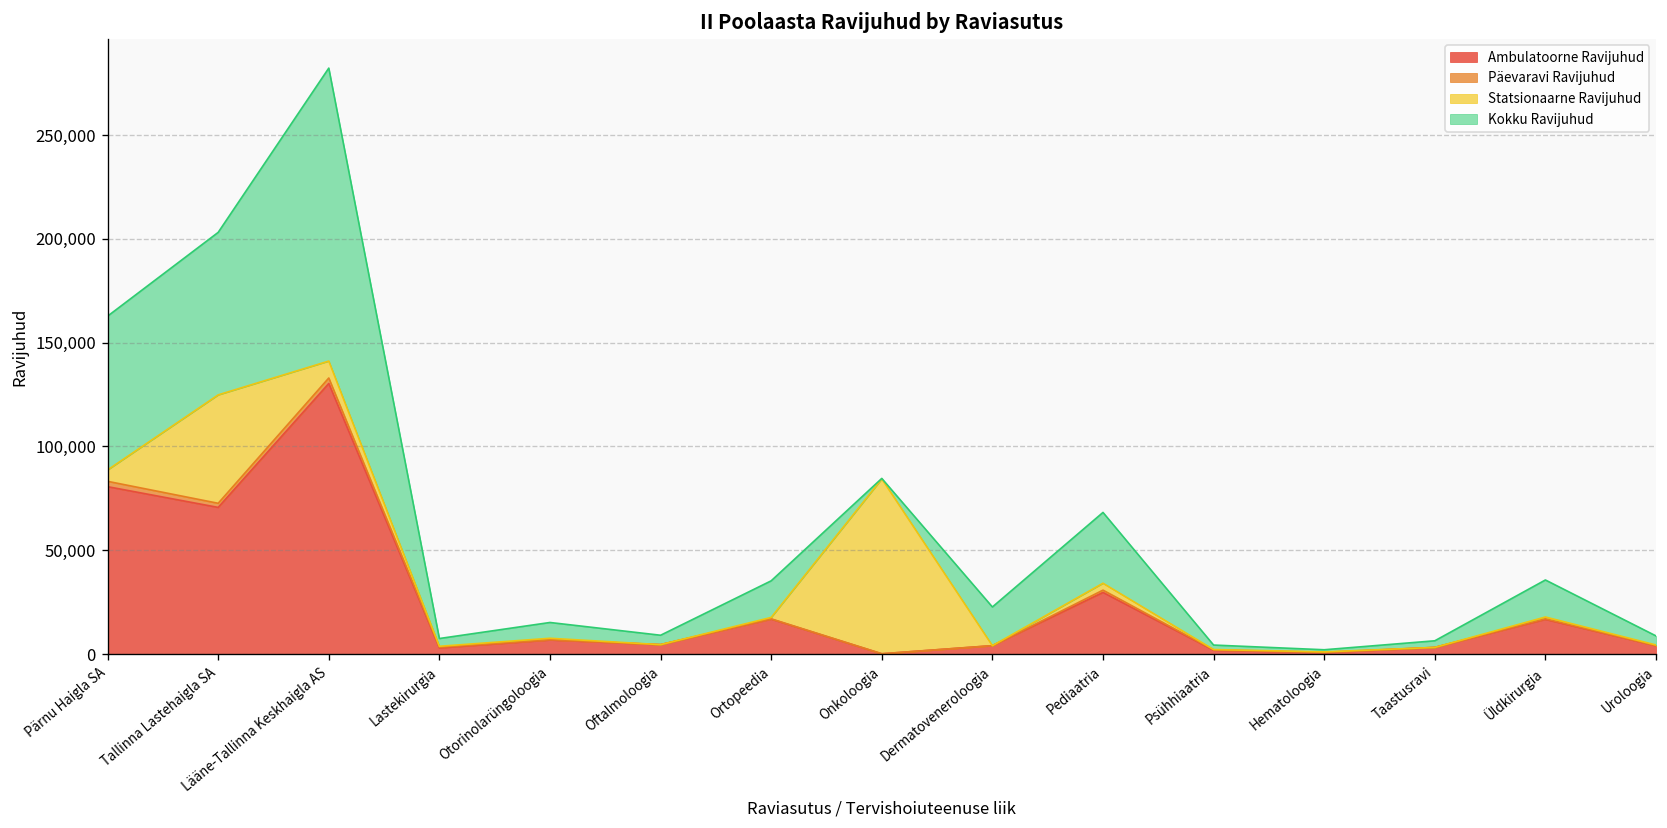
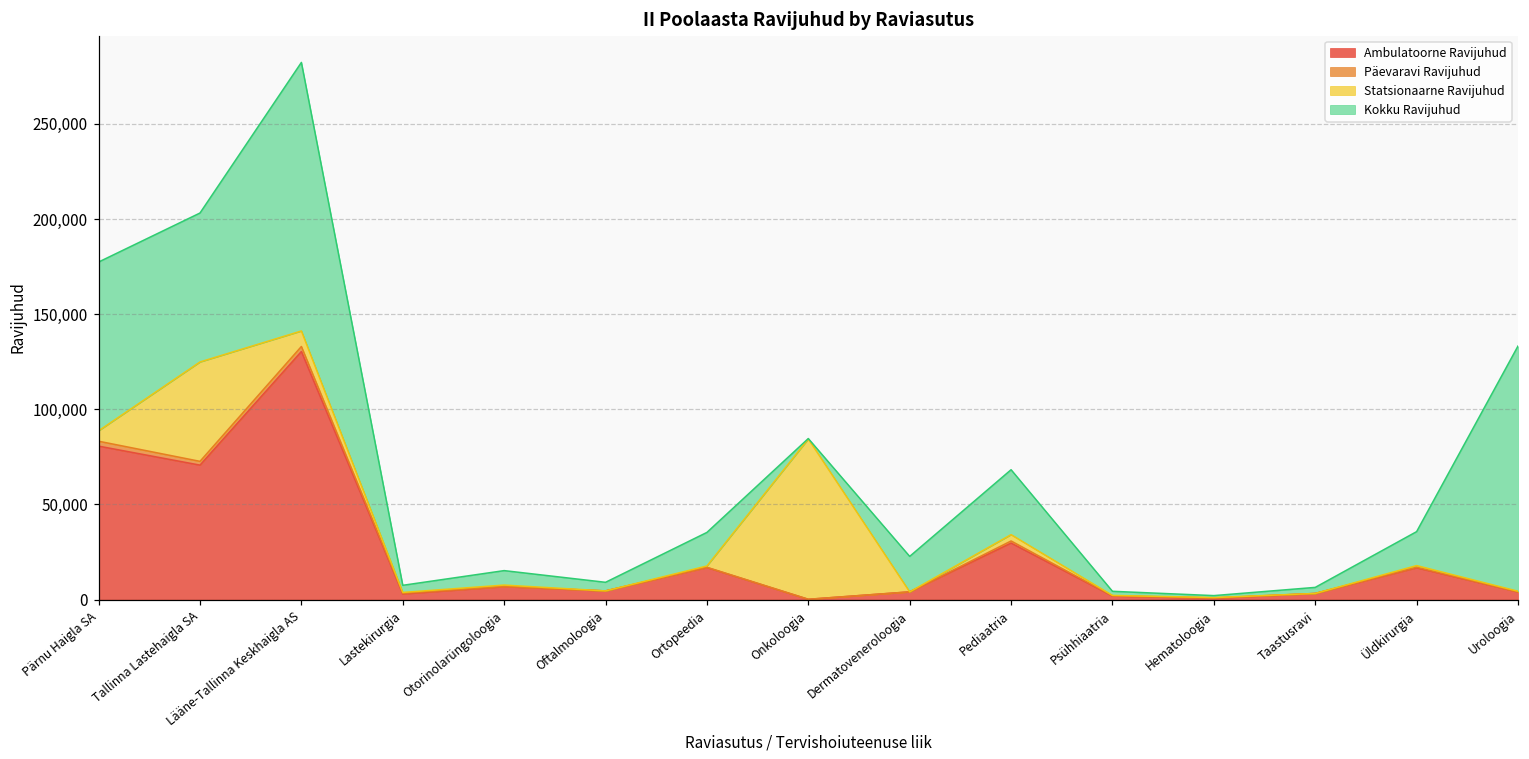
Kokku Ravijuhud, Pärnu Haigla SA: 74,000 -> 89,000
Kokku Ravijuhud, Uroloogia: 4,000 -> 129,000
